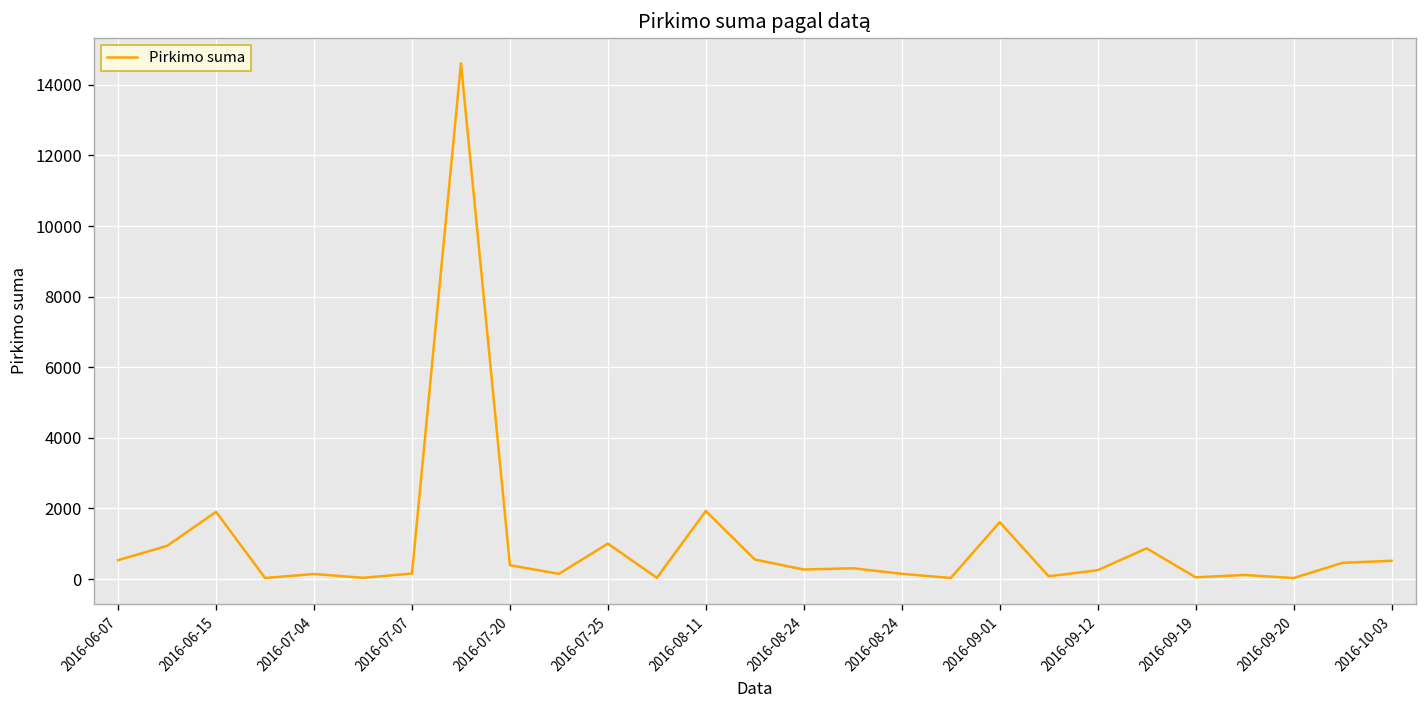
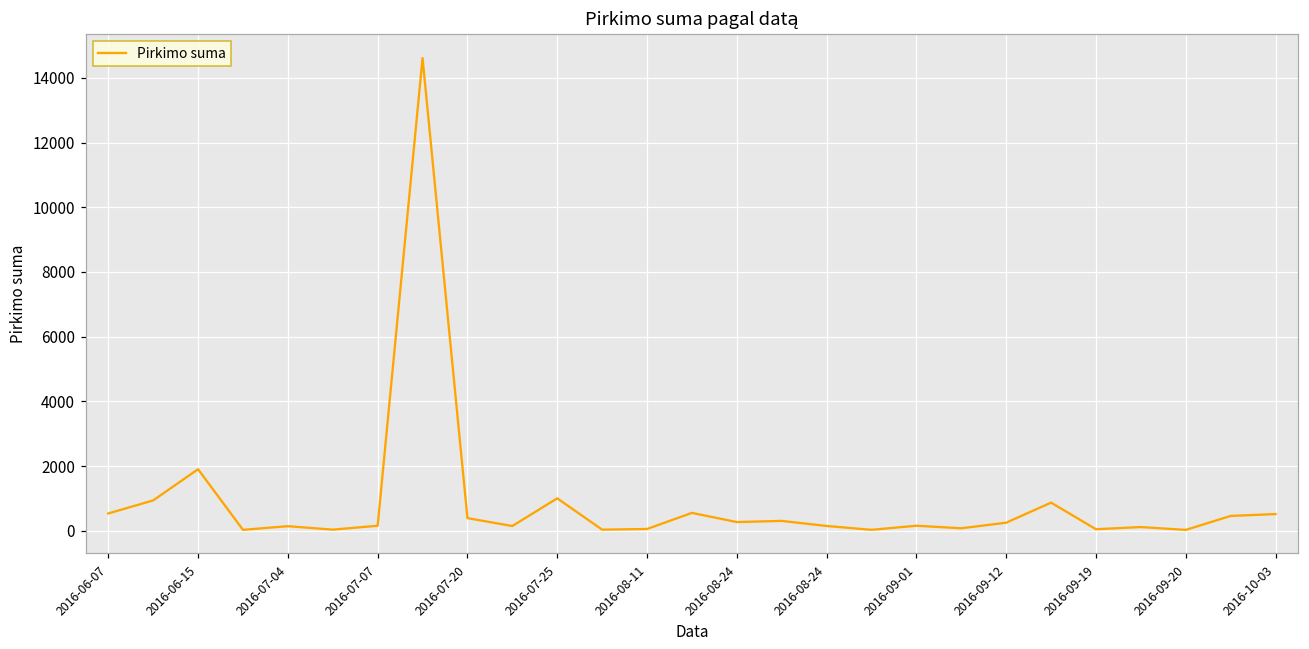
2016-08-11: 1900 -> 100
2016-09-01: 1600 -> 200
